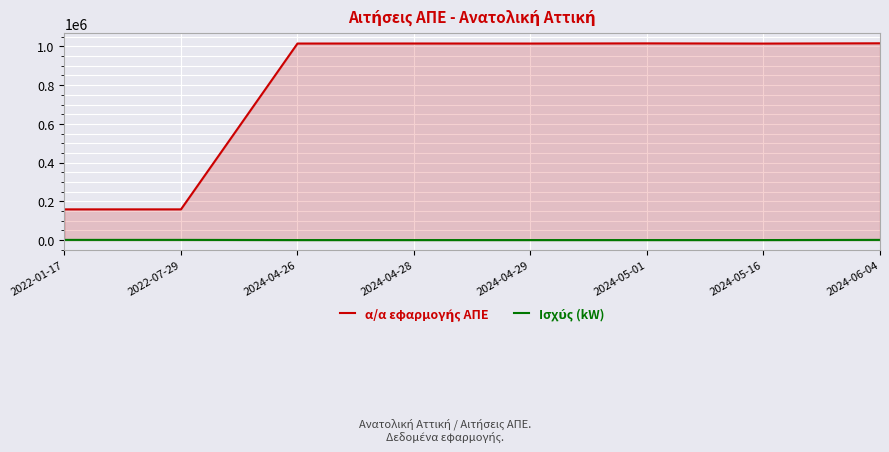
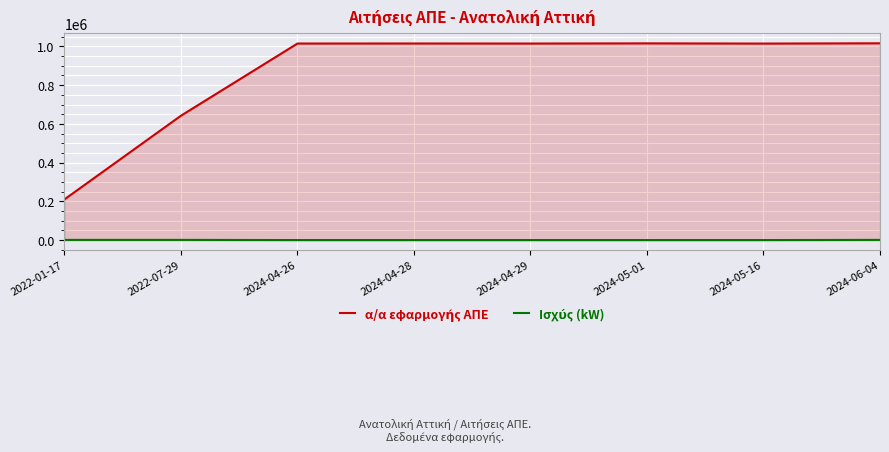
α/α εφαρμογής ΑΠΕ, 2022-01-17: 160000 -> 210000
α/α εφαρμογής ΑΠΕ, 2022-07-29: 160000 -> 640000
